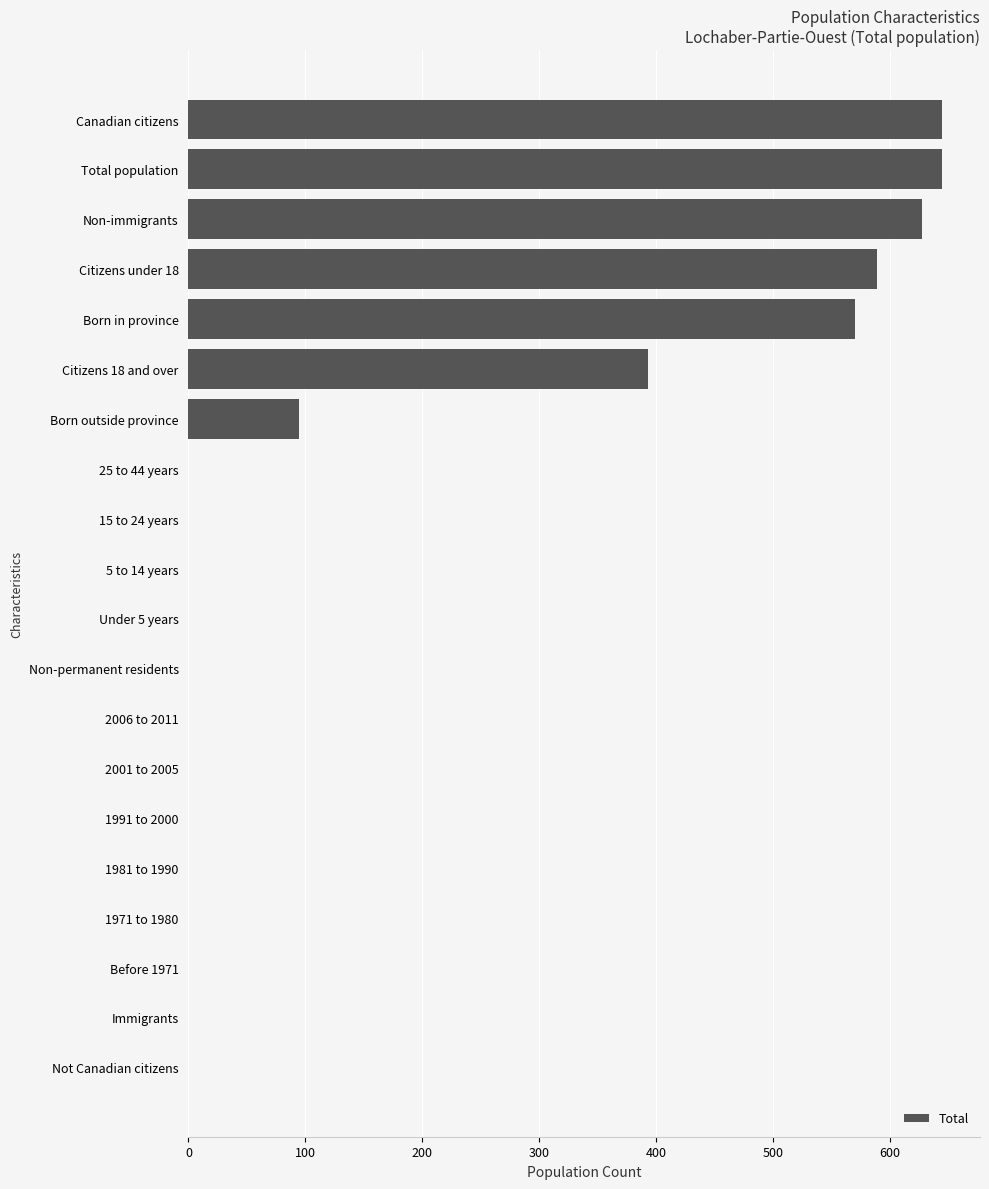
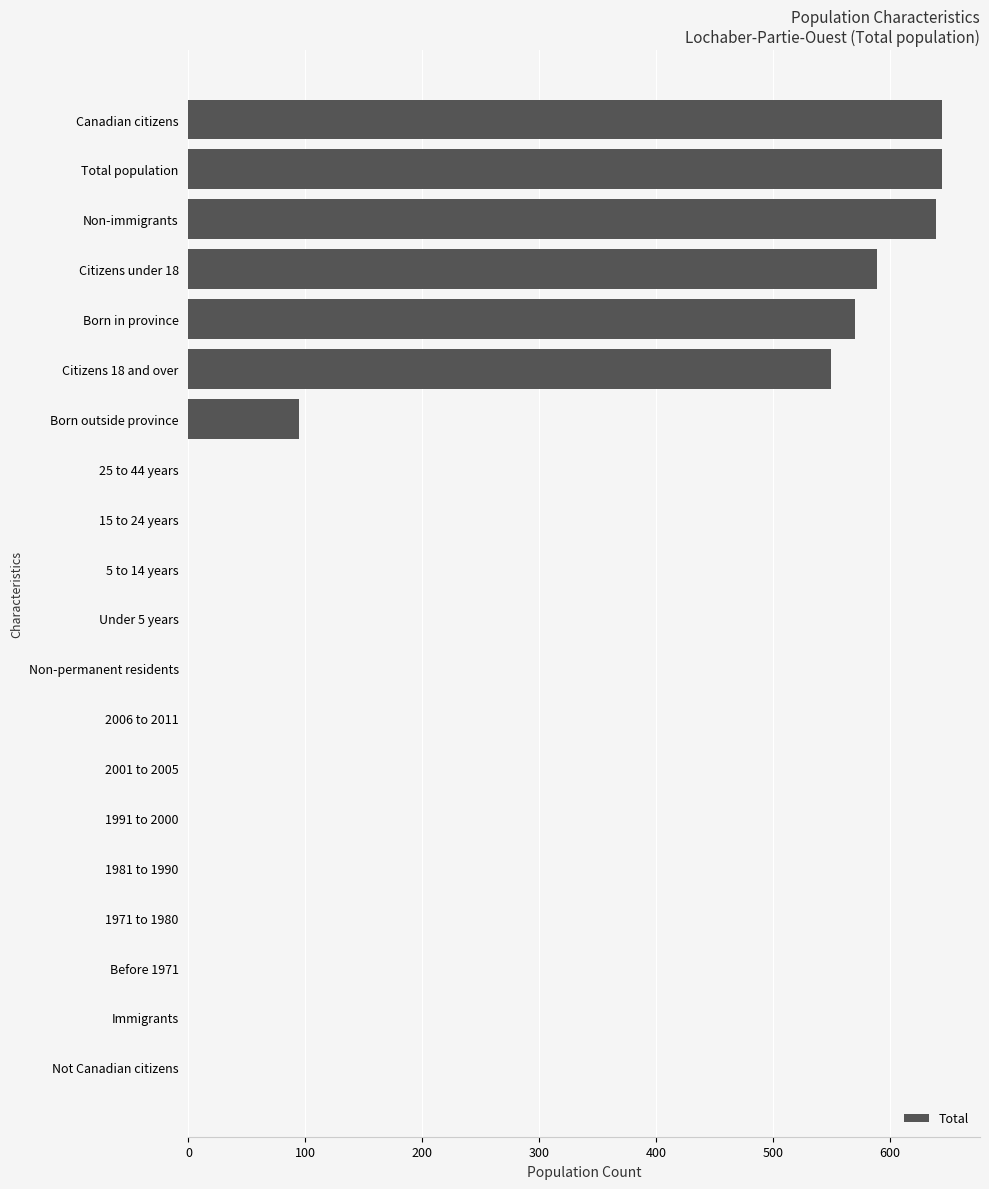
Non-immigrants: 628 -> 640
Citizens 18 and over: 393 -> 550
